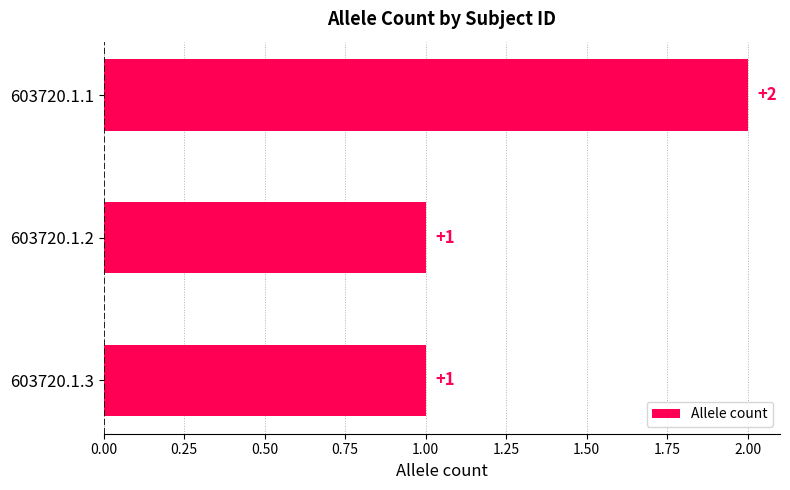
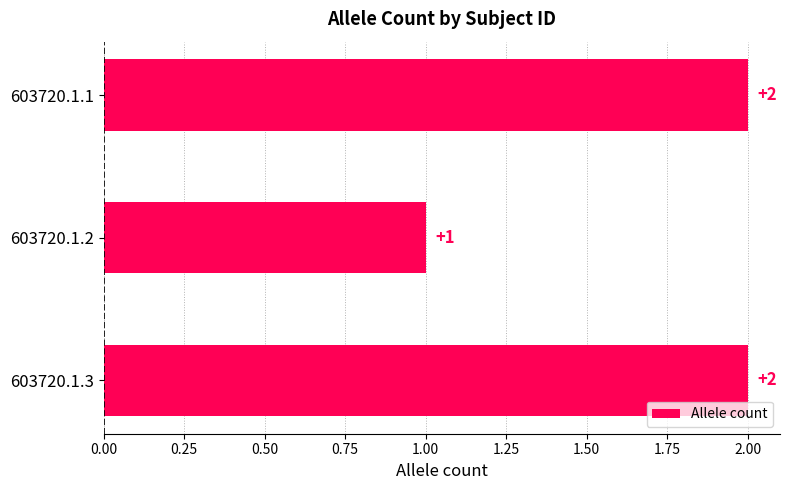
603720.1.3: +1 -> +2
